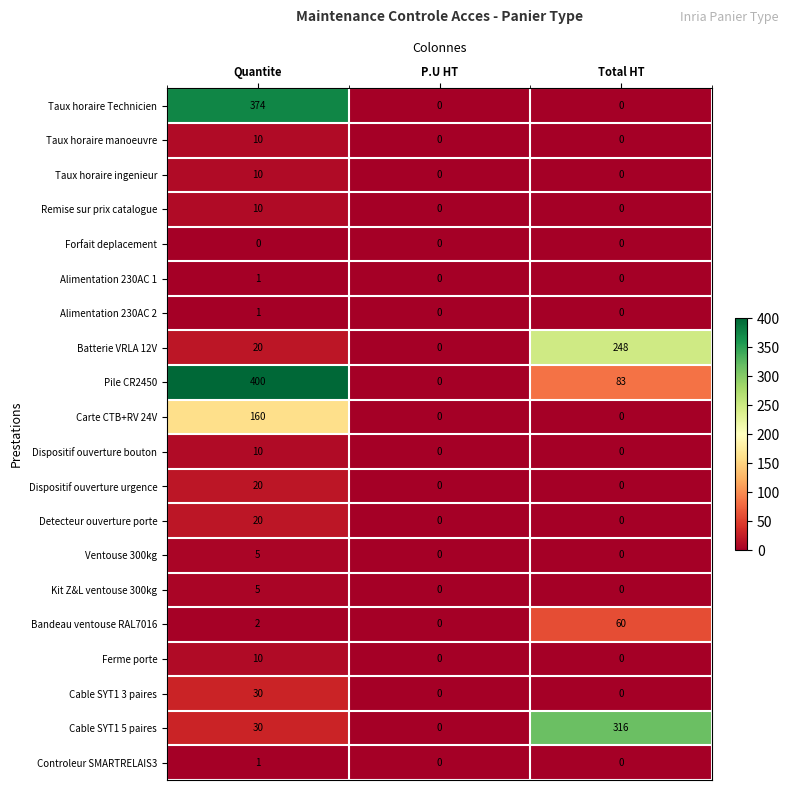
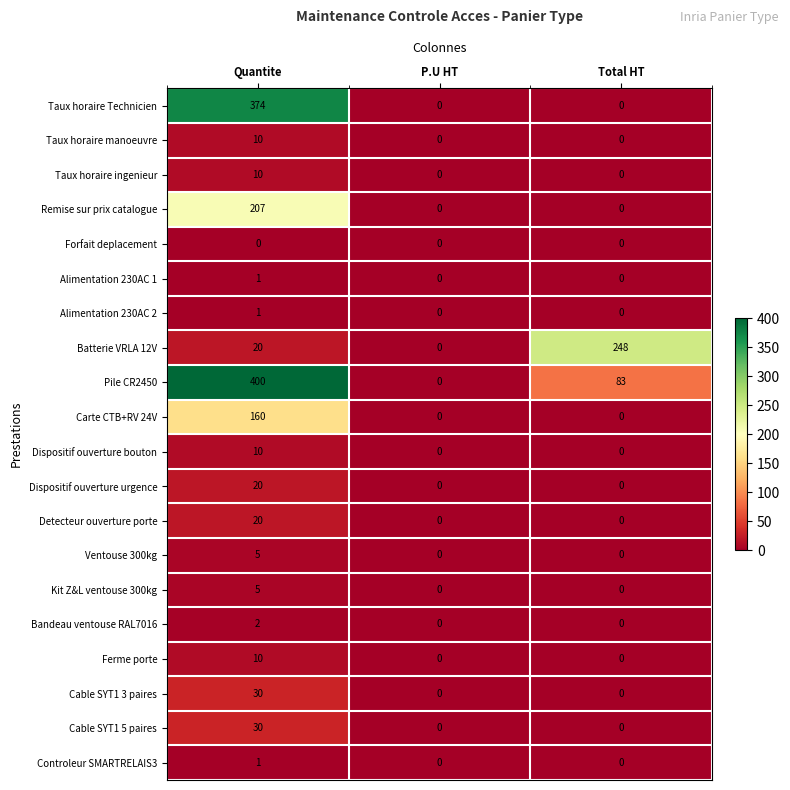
Remise sur prix catalogue, Quantite: 10 -> 207
Bandeau ventouse RAL7016, Total HT: 60 -> 0
Cable SYT1 5 paires, Total HT: 316 -> 0
